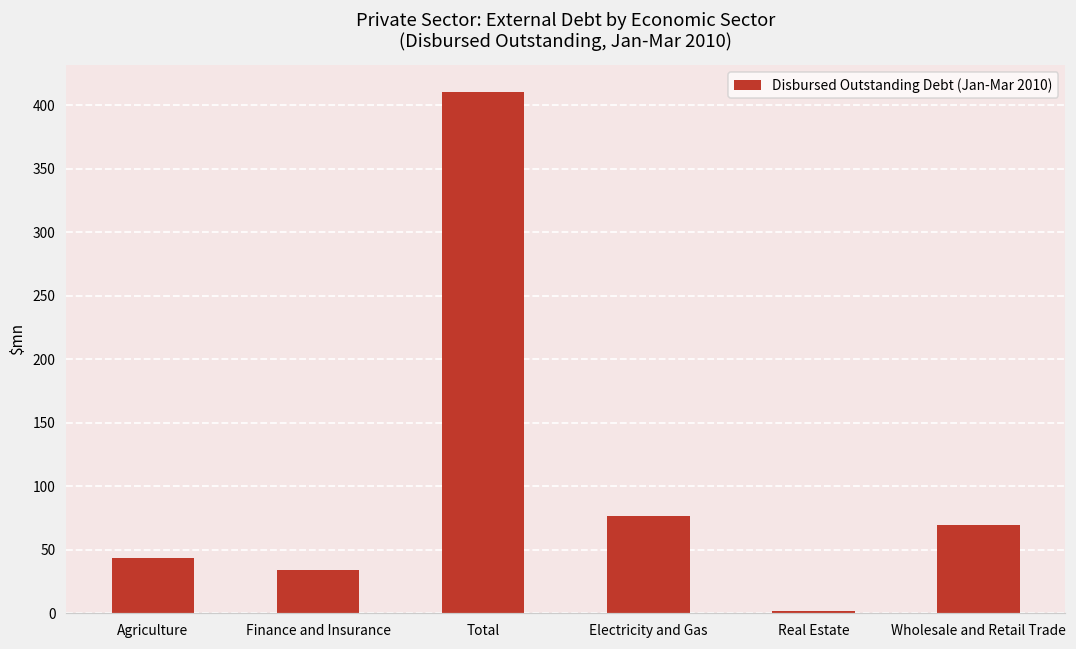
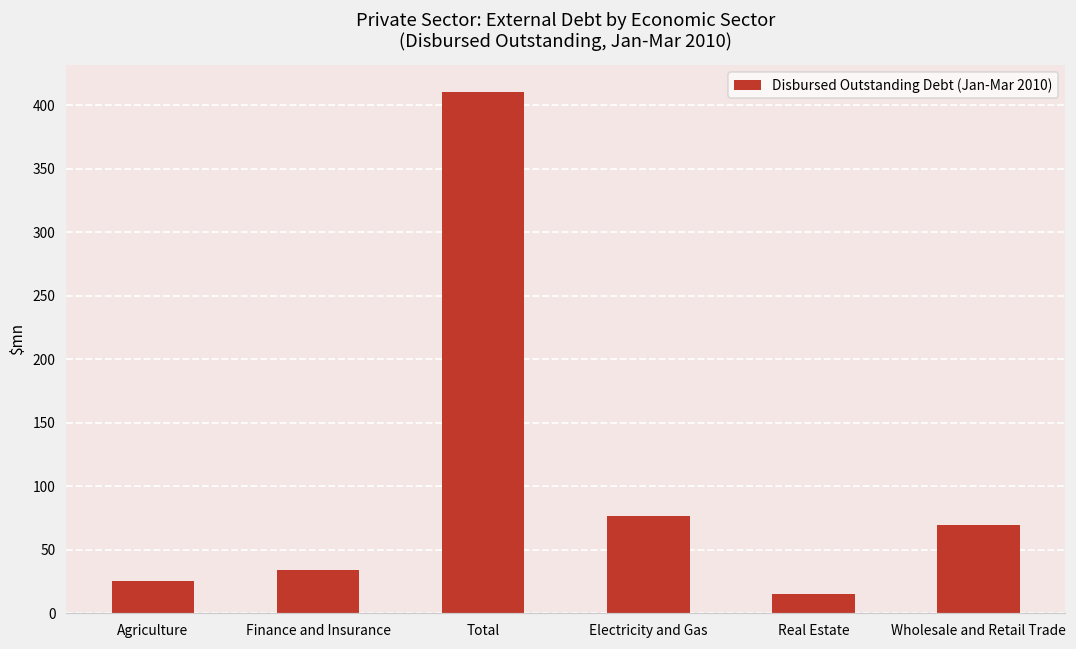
Agriculture: 44 -> 25
Real Estate: 2 -> 15
